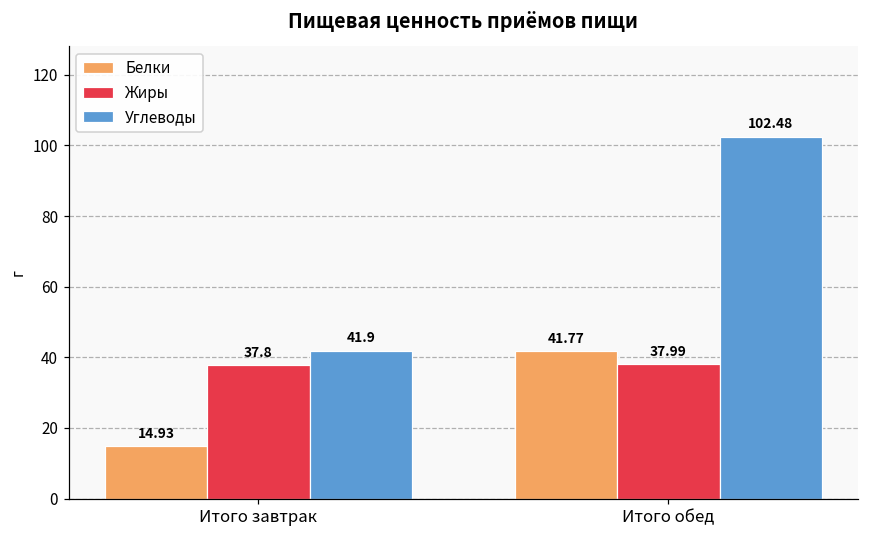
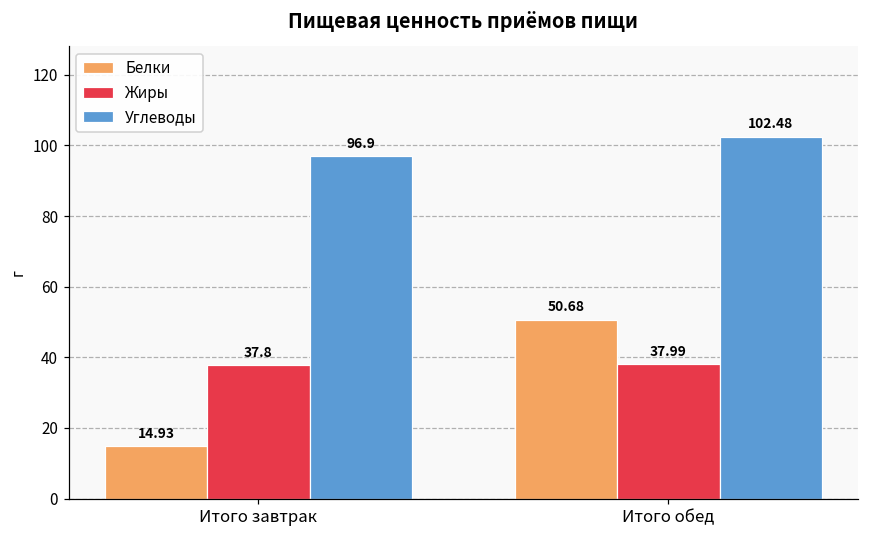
Углеводы, Итого завтрак: 41.9 -> 96.9
Белки, Итого обед: 41.77 -> 50.68
